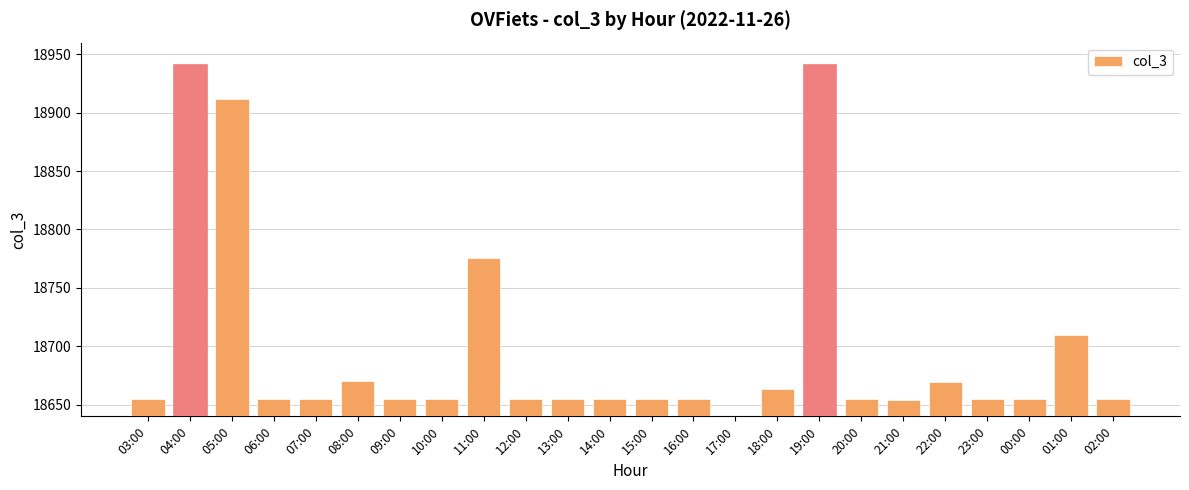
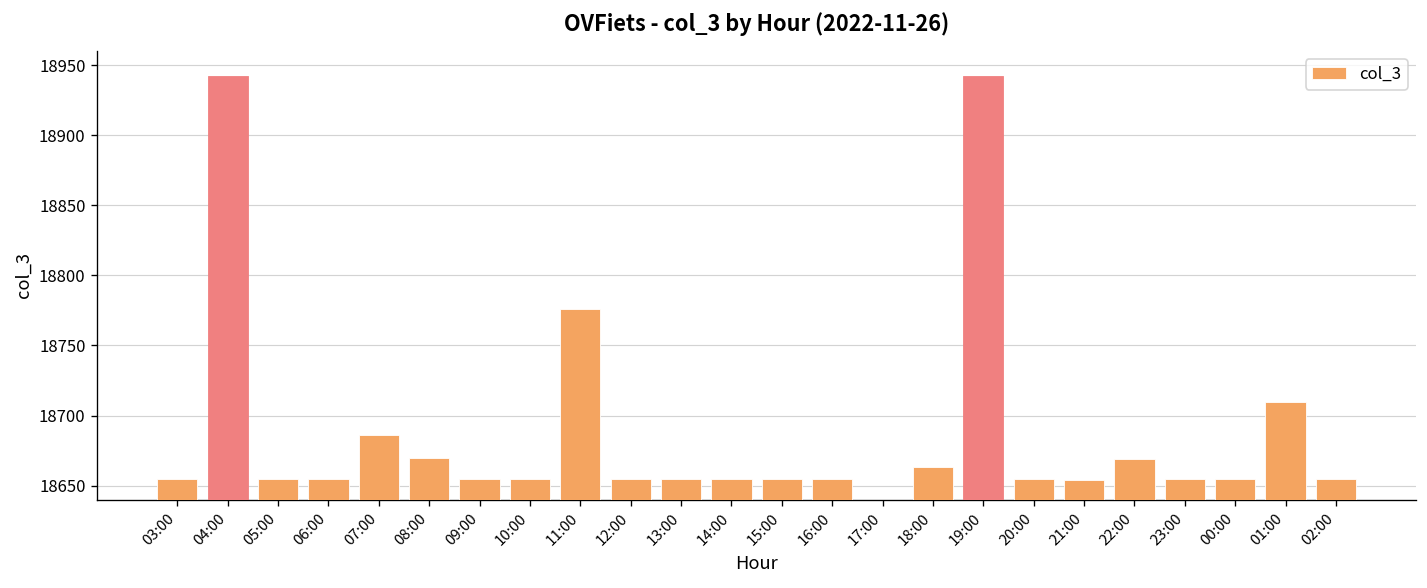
05:00: 18912 -> 18655
07:00: 18655 -> 18686
